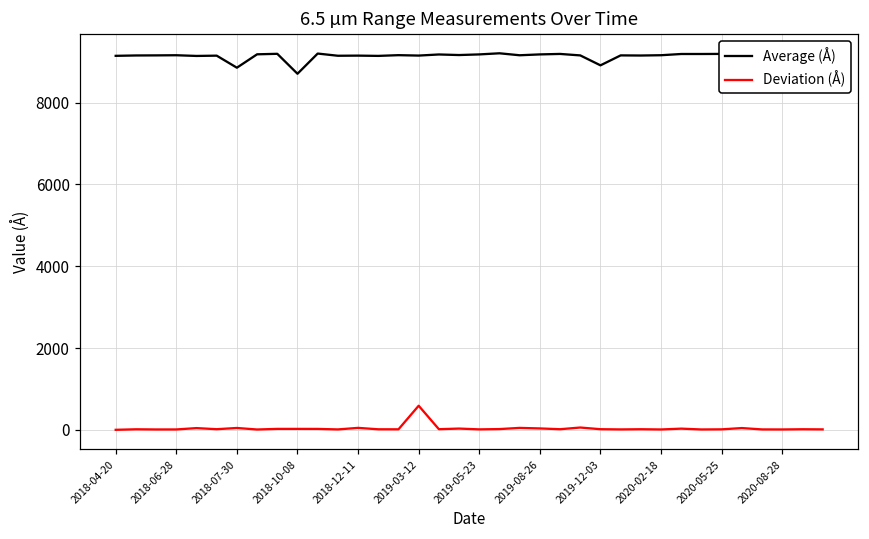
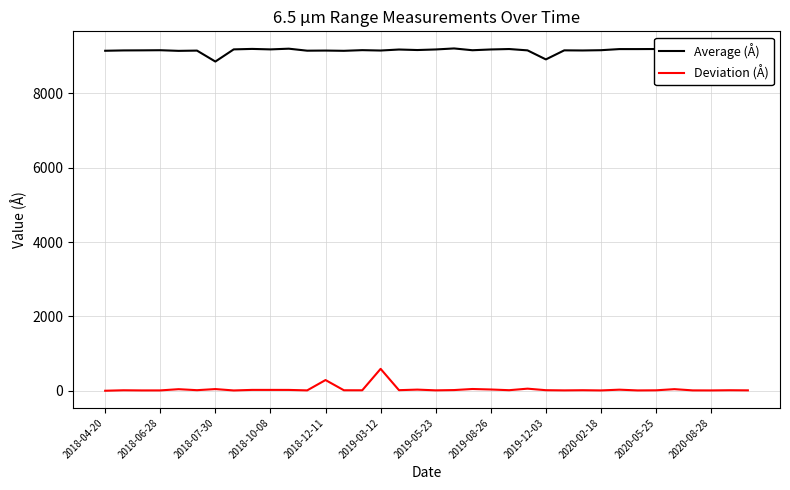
Average (Å), 2018-10-08: 8700 -> 9200
Deviation (Å), 2018-12-11: 100 -> 300
